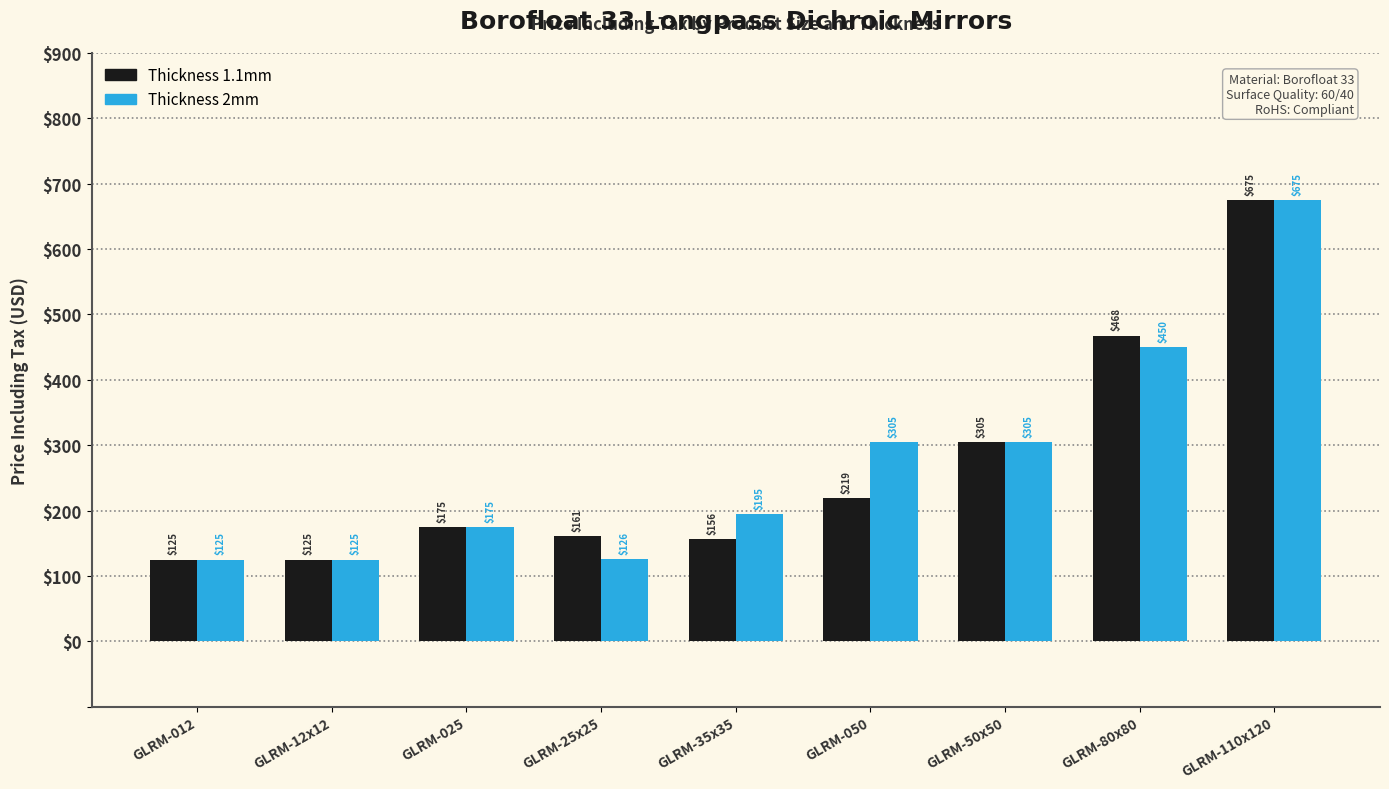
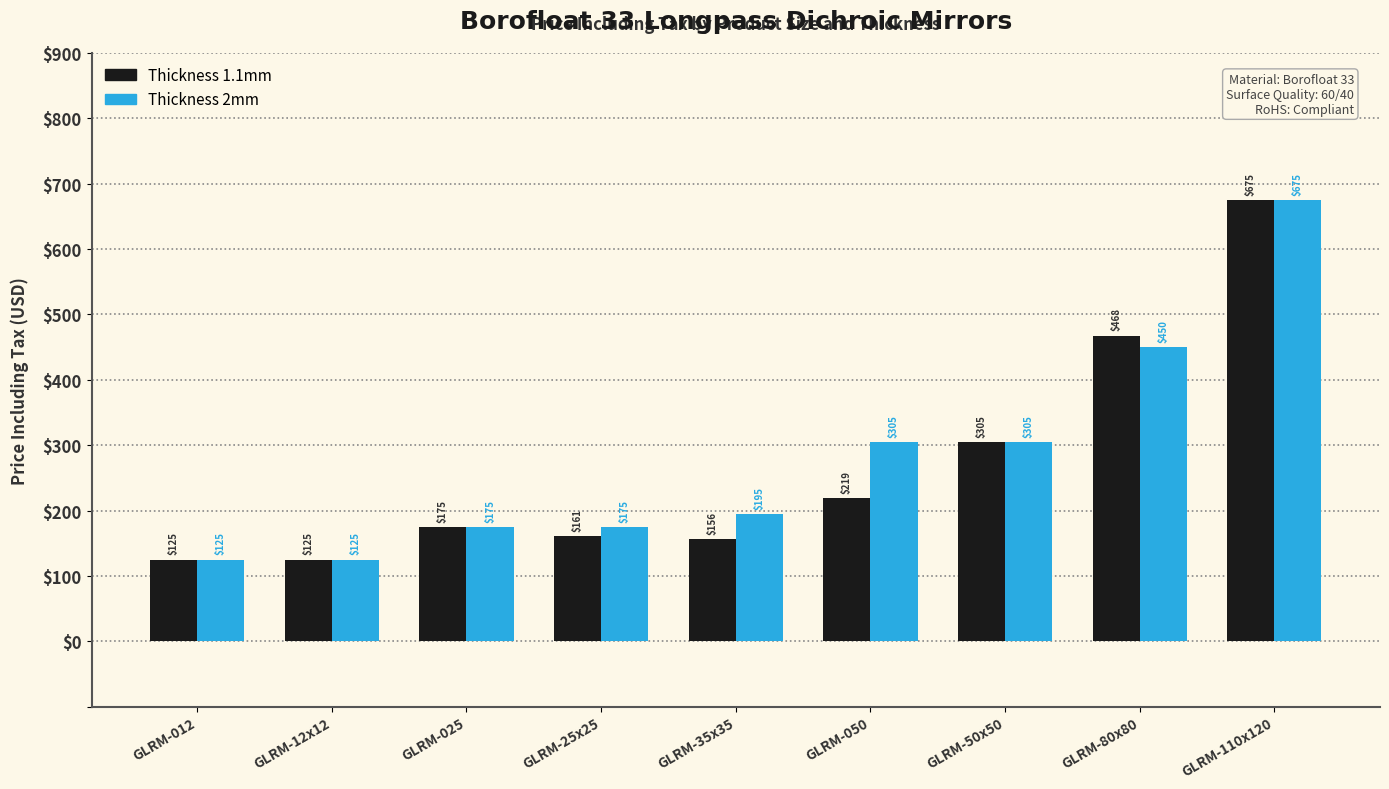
Thickness 2mm, GLRM-25x25: $126 -> $175
